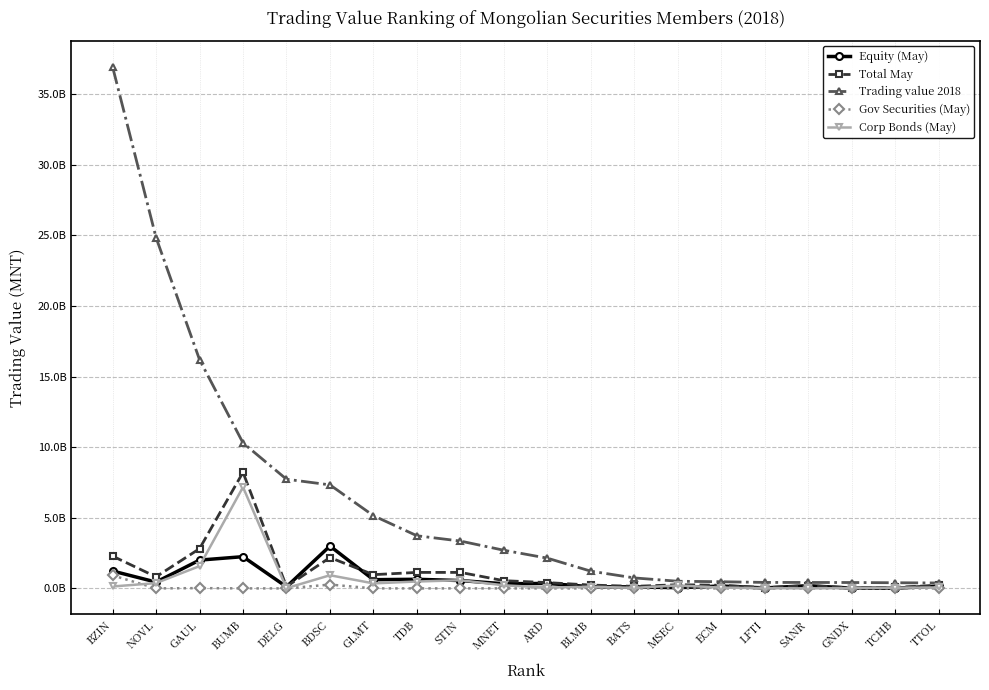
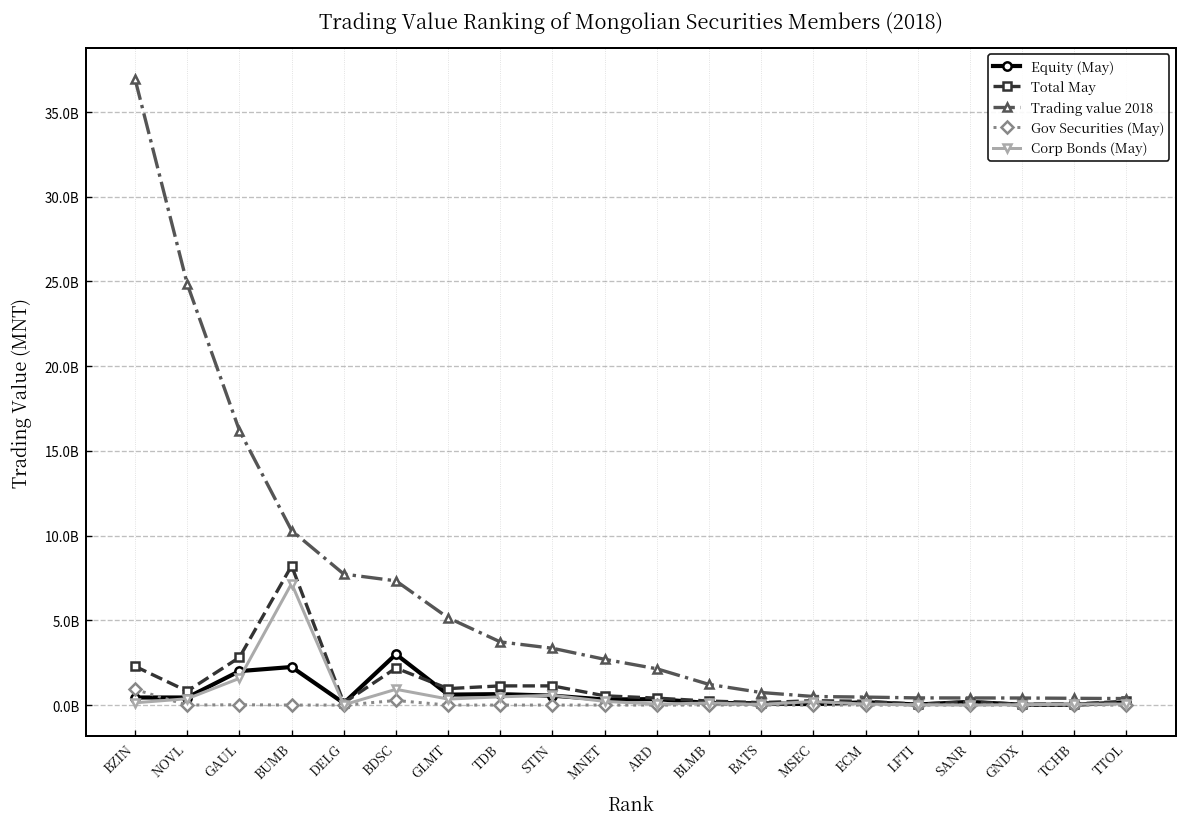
Equity (May), BZIN: 1200000000 -> 400000000
